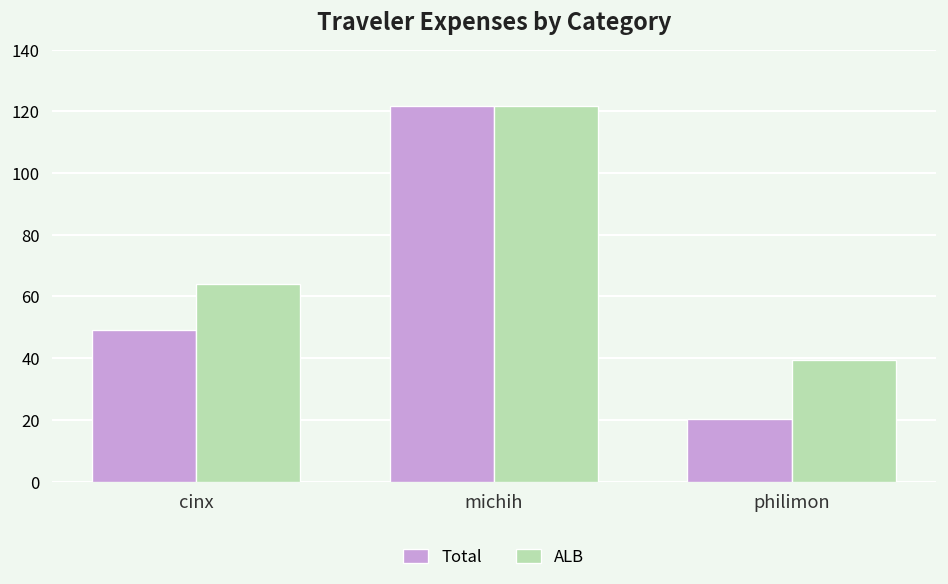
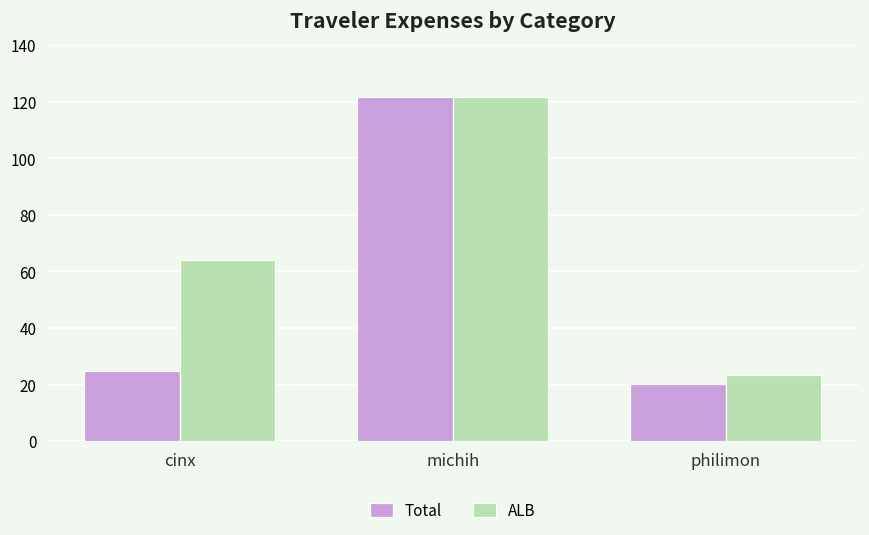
Total, cinx: 49 -> 25
ALB, philimon: 39 -> 23
